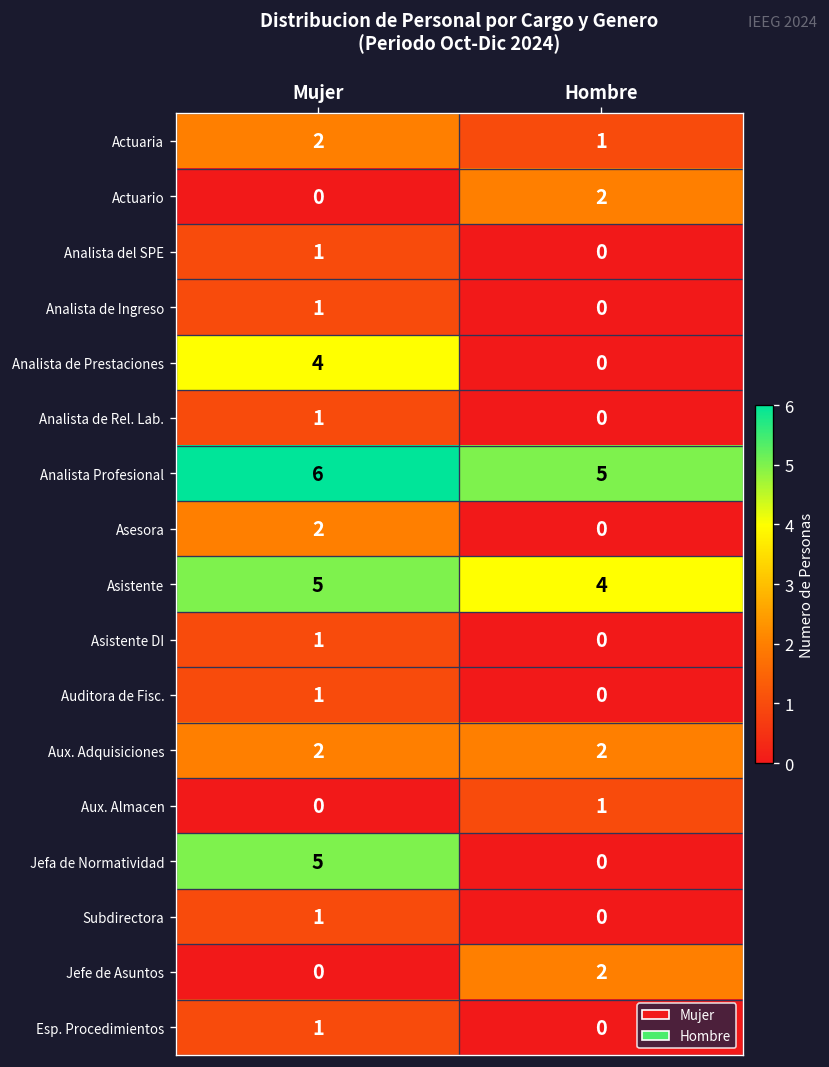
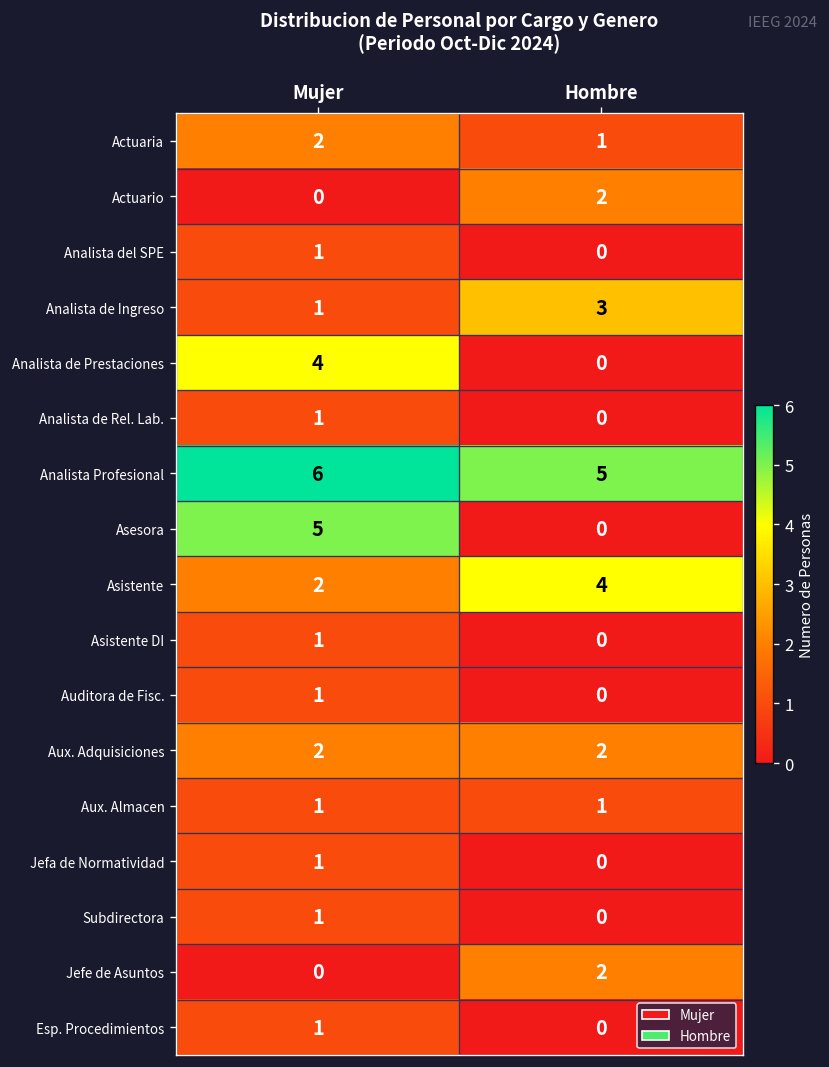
Analista de Ingreso, Hombre: 0 -> 3
Asesora, Mujer: 2 -> 5
Asistente, Mujer: 5 -> 2
Aux. Almacen, Mujer: 0 -> 1
Jefa de Normatividad, Mujer: 5 -> 1
